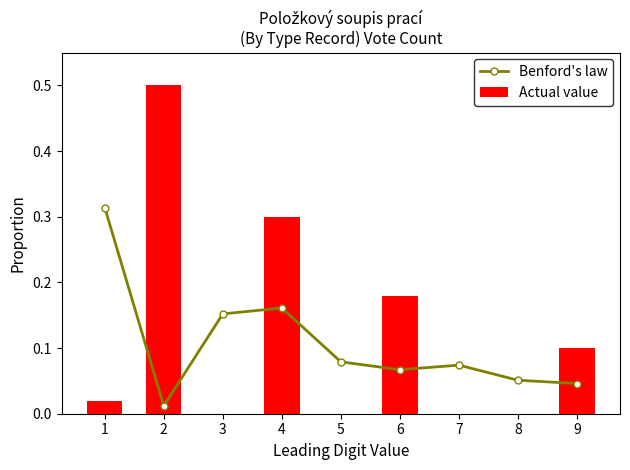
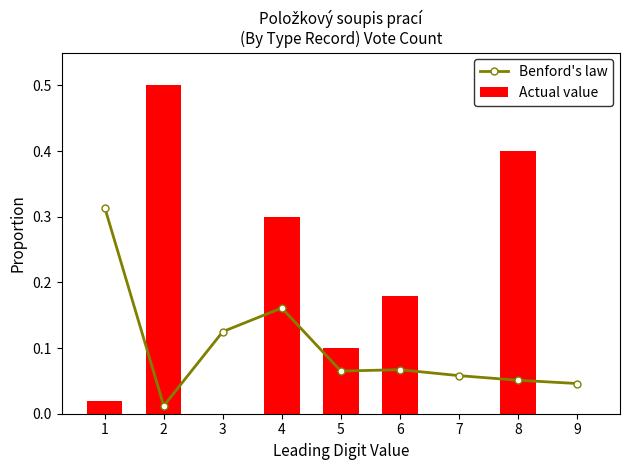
Benford's law, 3: 0.15 -> 0.13
Benford's law, 5: 0.08 -> 0.07
Actual value, 5: 0.0 -> 0.1
Benford's law, 7: 0.07 -> 0.06
Actual value, 8: 0.0 -> 0.4
Actual value, 9: 0.1 -> 0.0
